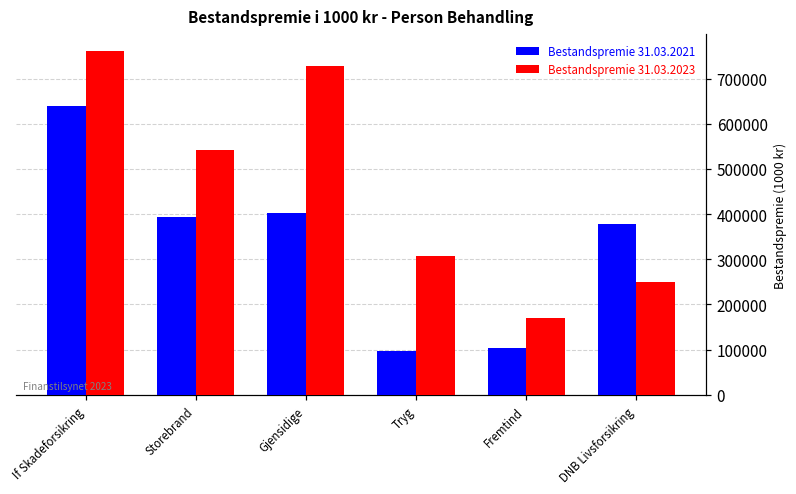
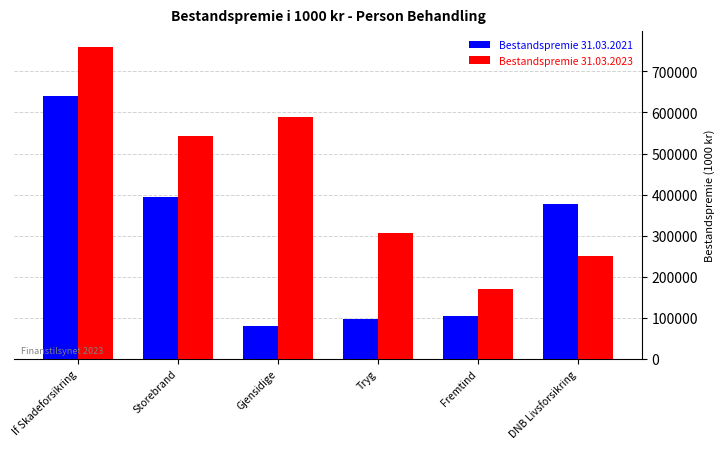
Bestandspremie 31.03.2021, Gjensidige: 400000 -> 80000
Bestandspremie 31.03.2023, Gjensidige: 730000 -> 590000
